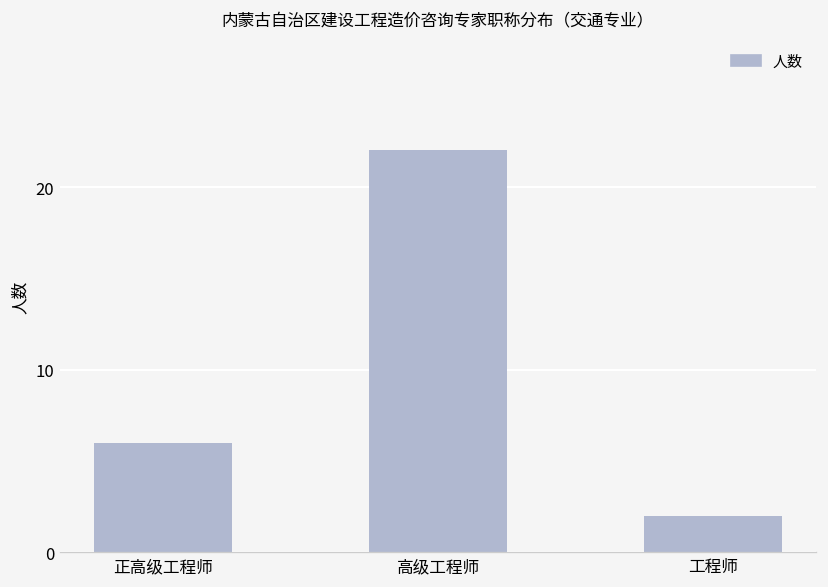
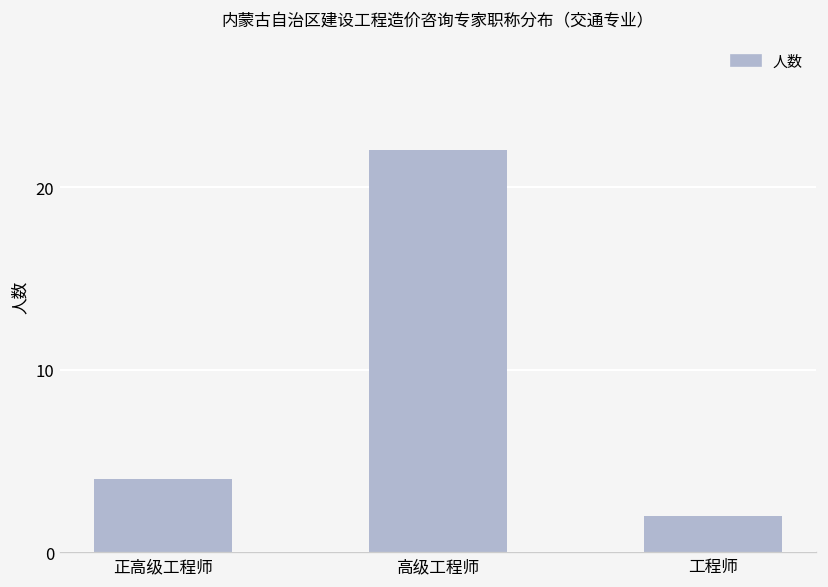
正高级工程师: 6 -> 4
